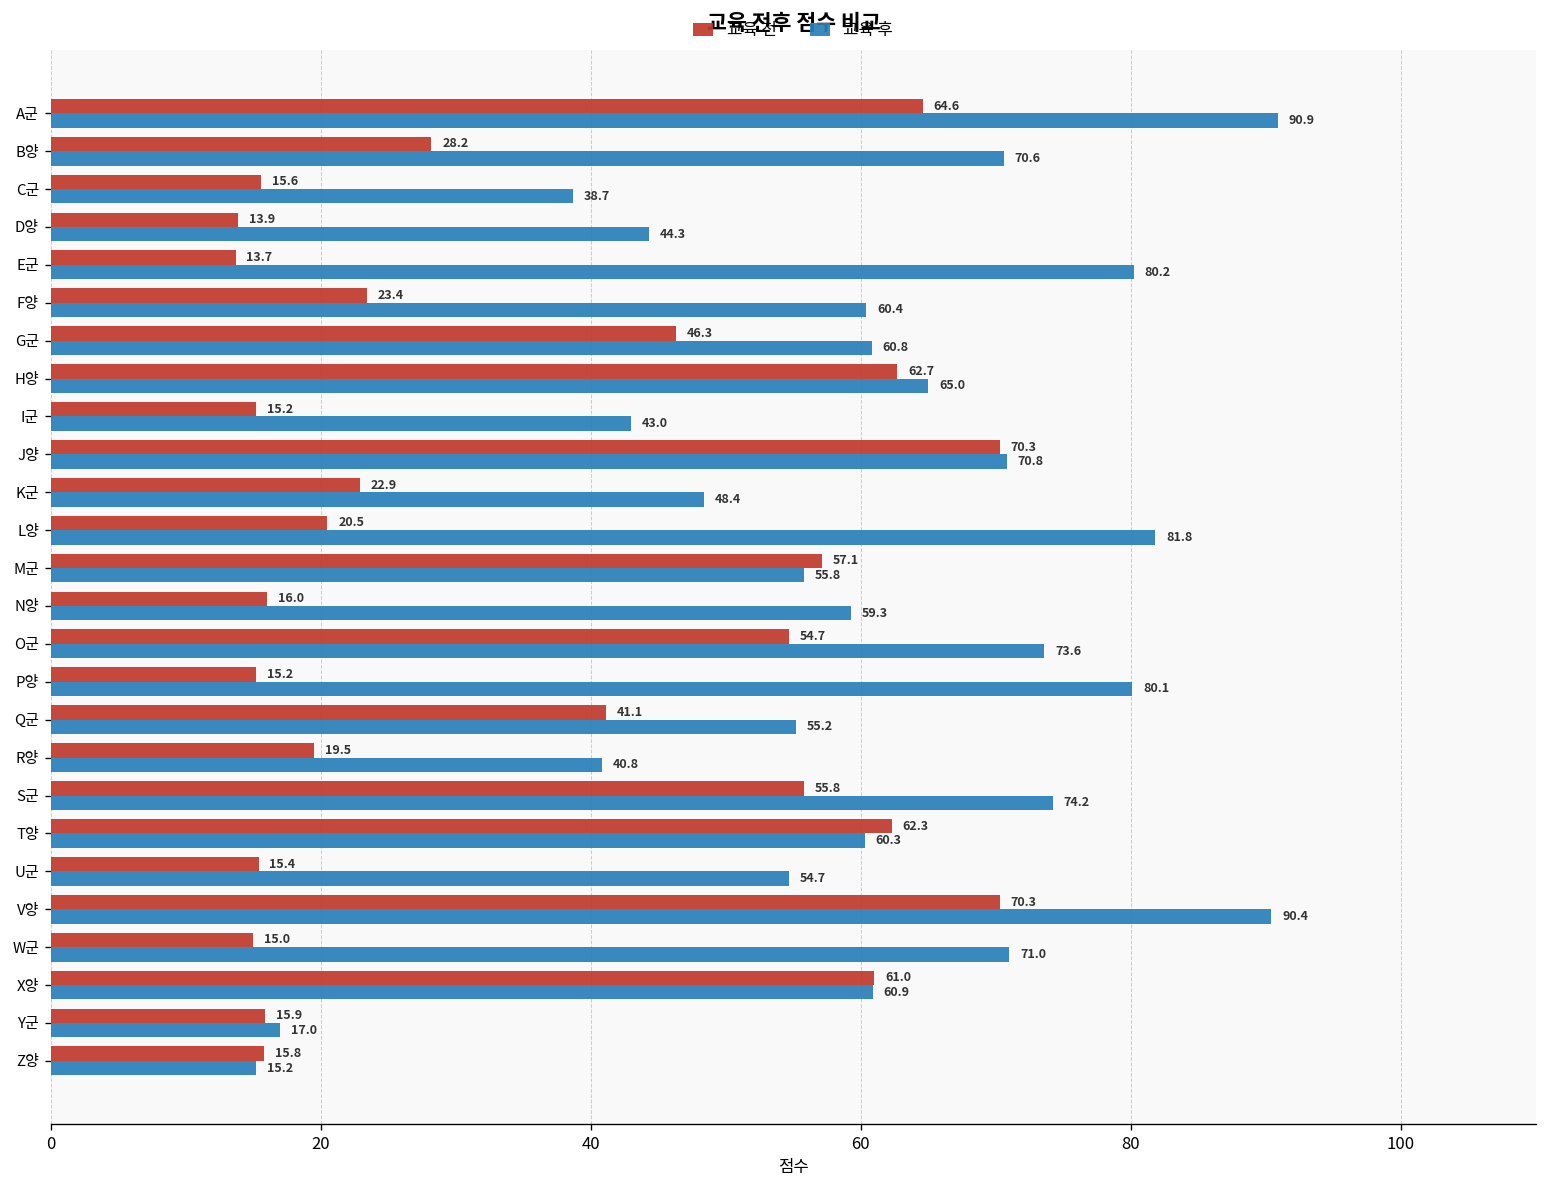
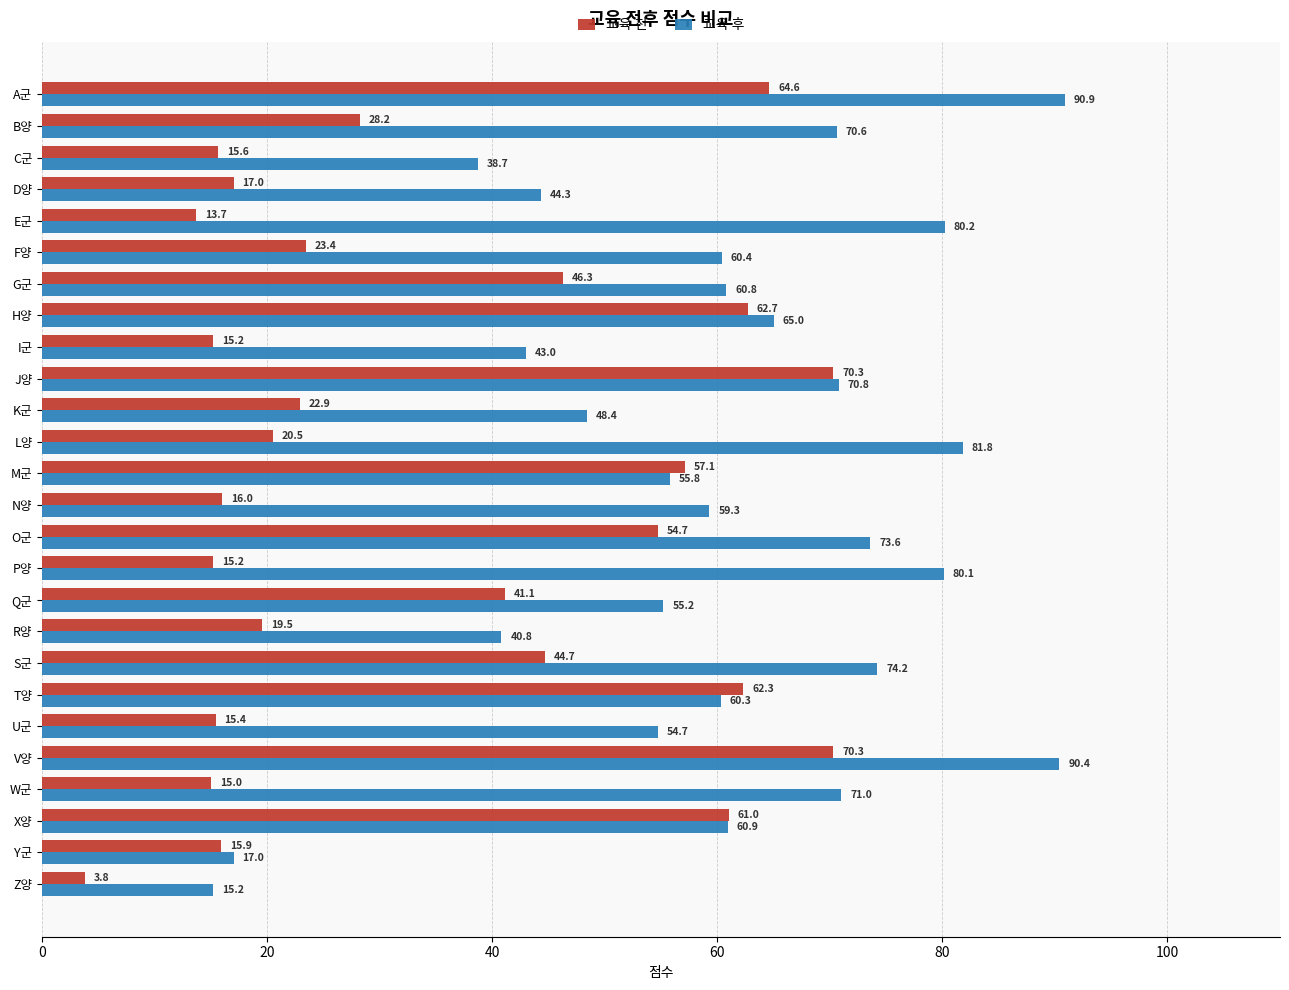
교육 전, D양: 13.9 -> 17.0
교육 전, S군: 55.8 -> 44.7
교육 전, Z양: 15.8 -> 3.8
